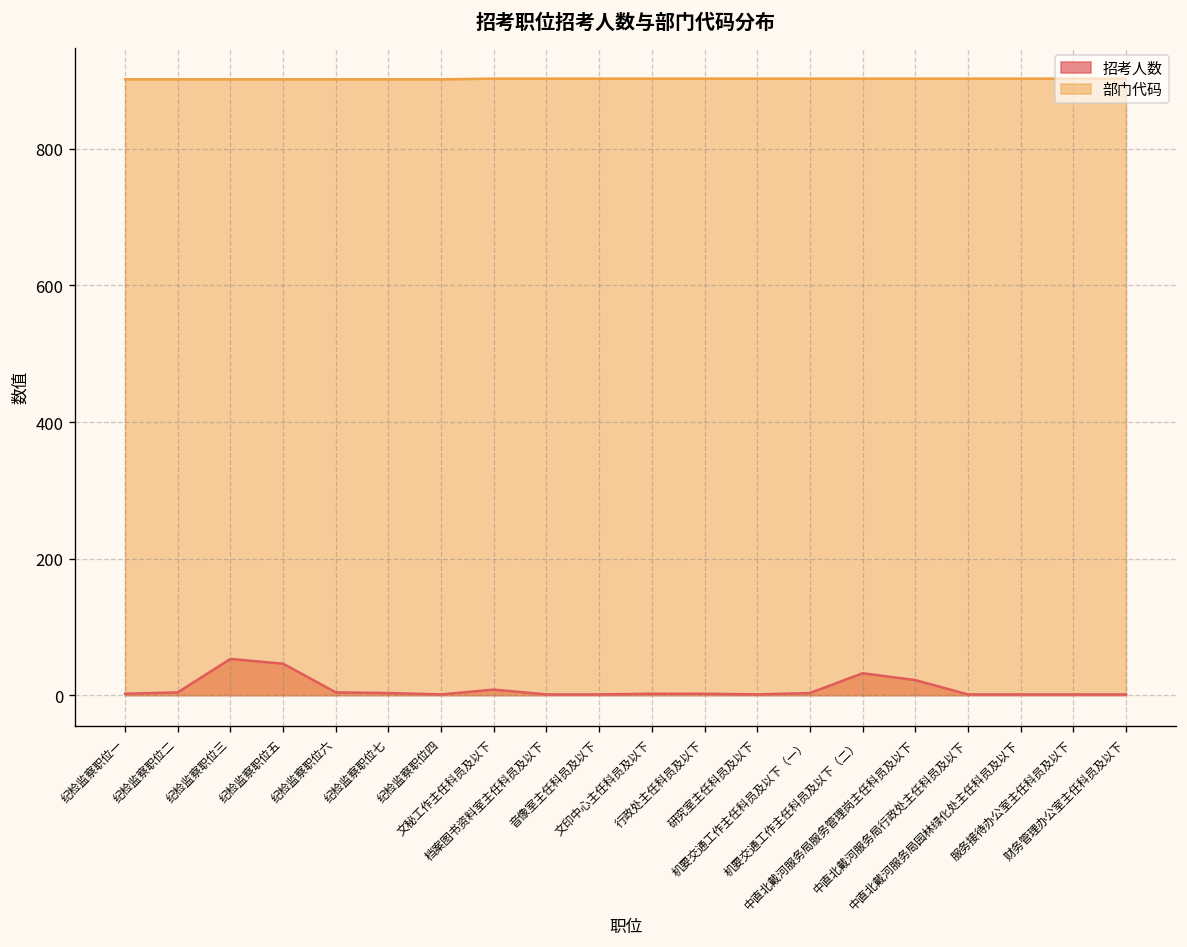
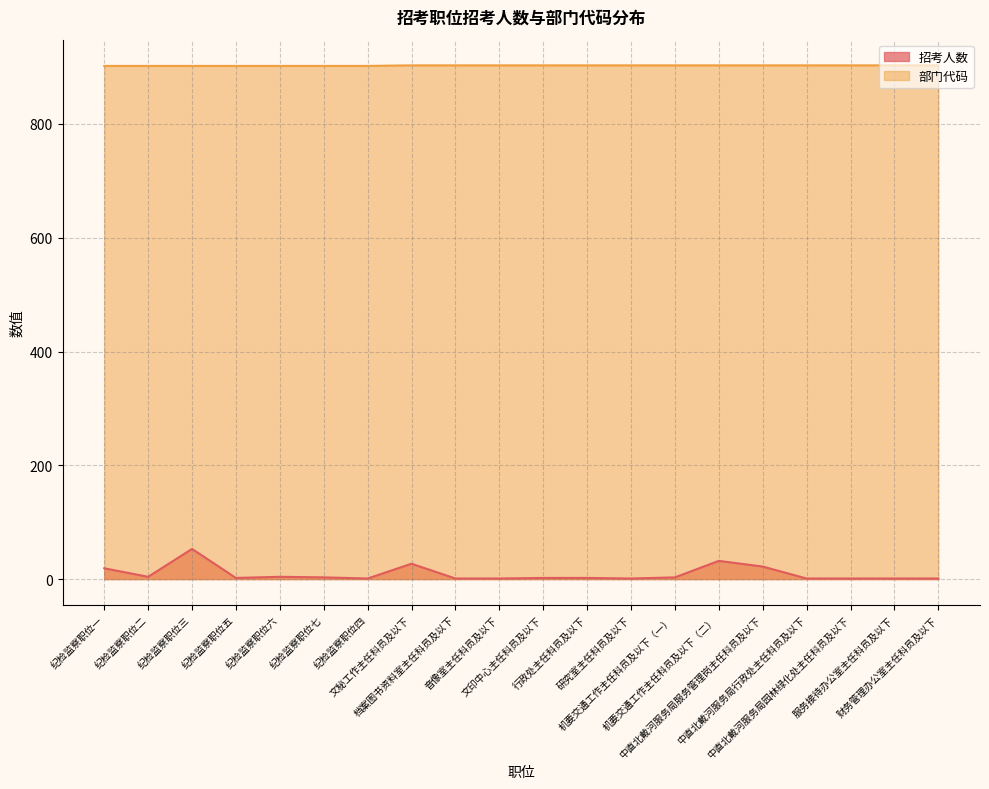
招考人数, 纪检监察职位一: 0 -> 20
招考人数, 纪检监察职位五: 50 -> 0
招考人数, 文秘工作主任科员及以下: 10 -> 30
